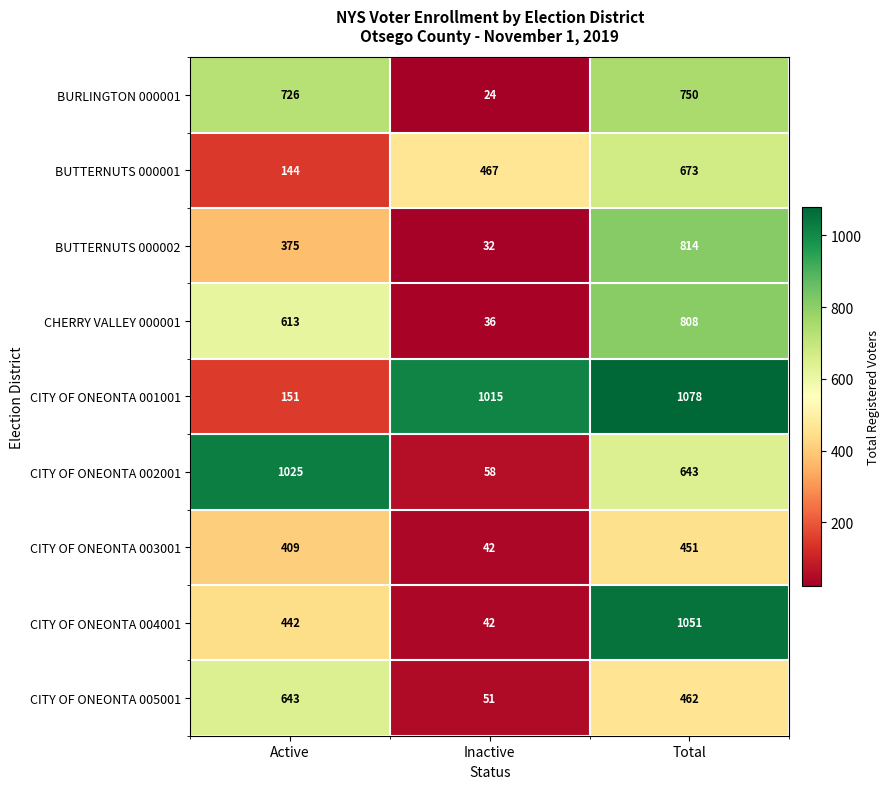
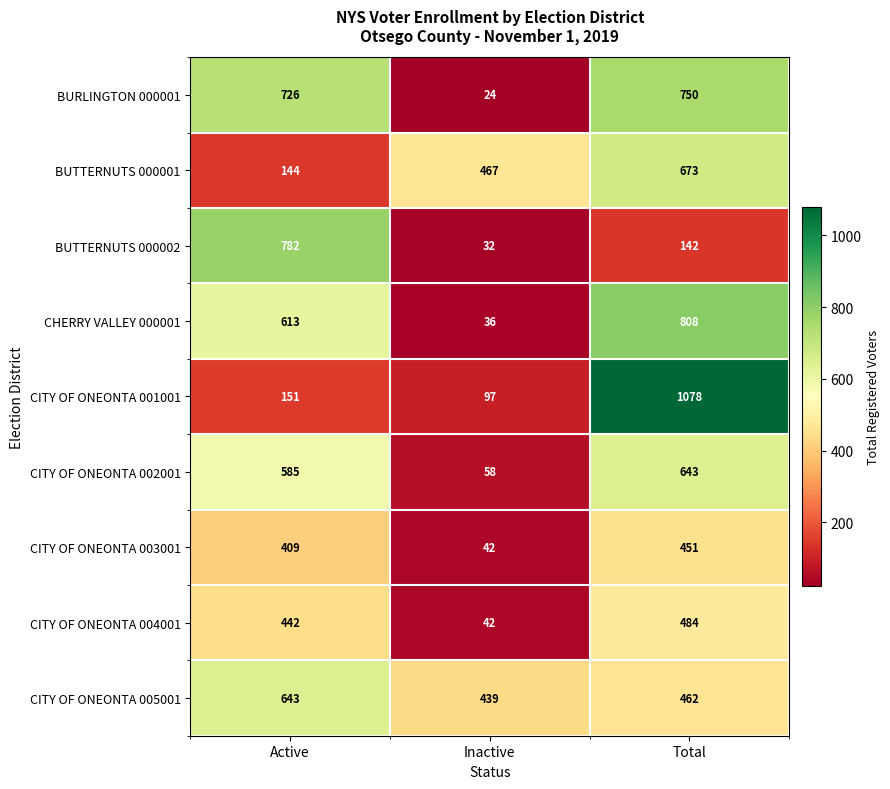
BUTTERNUTS 000002, Active: 375 -> 782
BUTTERNUTS 000002, Total: 814 -> 142
CITY OF ONEONTA 001001, Inactive: 1015 -> 97
CITY OF ONEONTA 002001, Active: 1025 -> 585
CITY OF ONEONTA 004001, Total: 1051 -> 484
CITY OF ONEONTA 005001, Inactive: 51 -> 439
